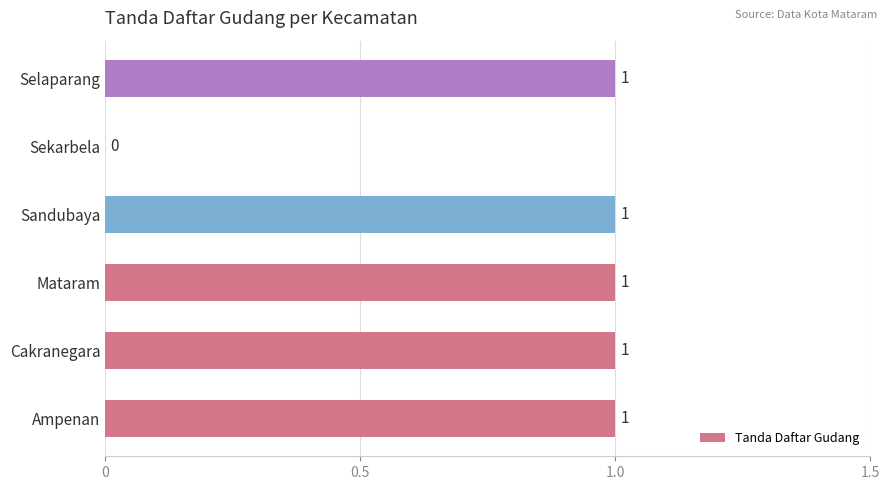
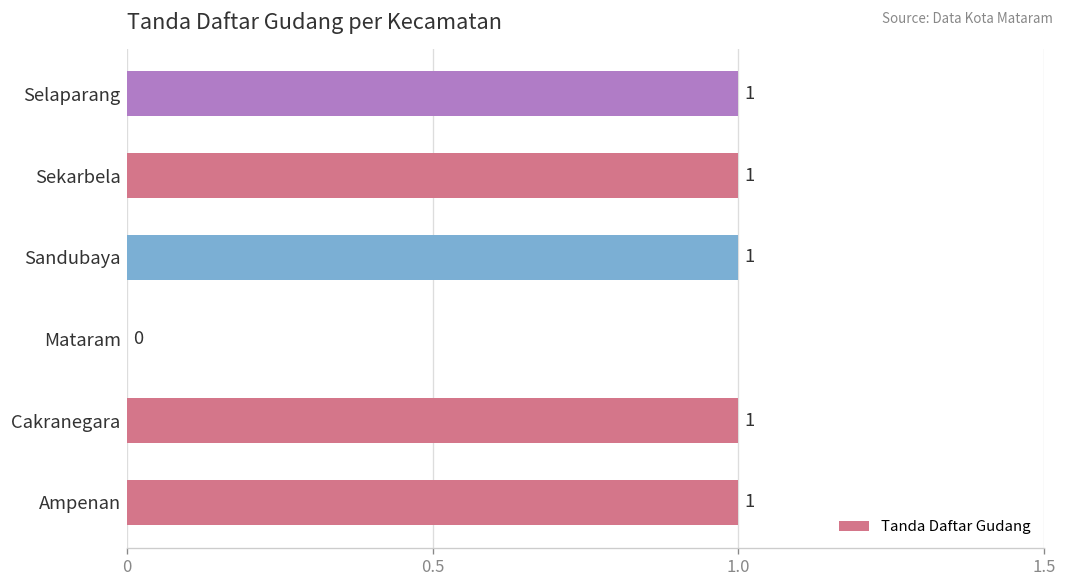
Sekarbela: 0 -> 1
Mataram: 1 -> 0
